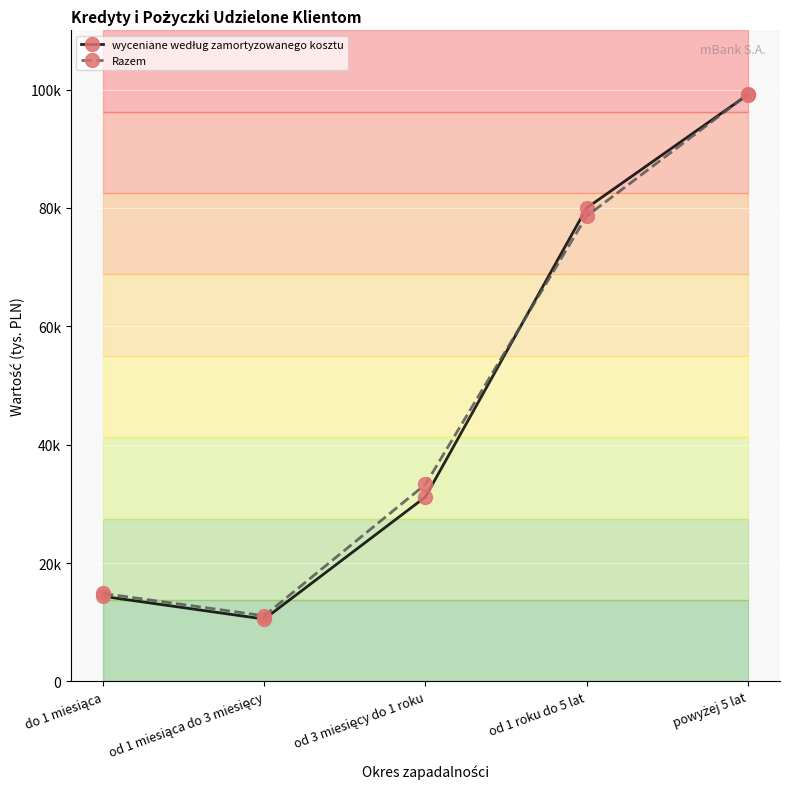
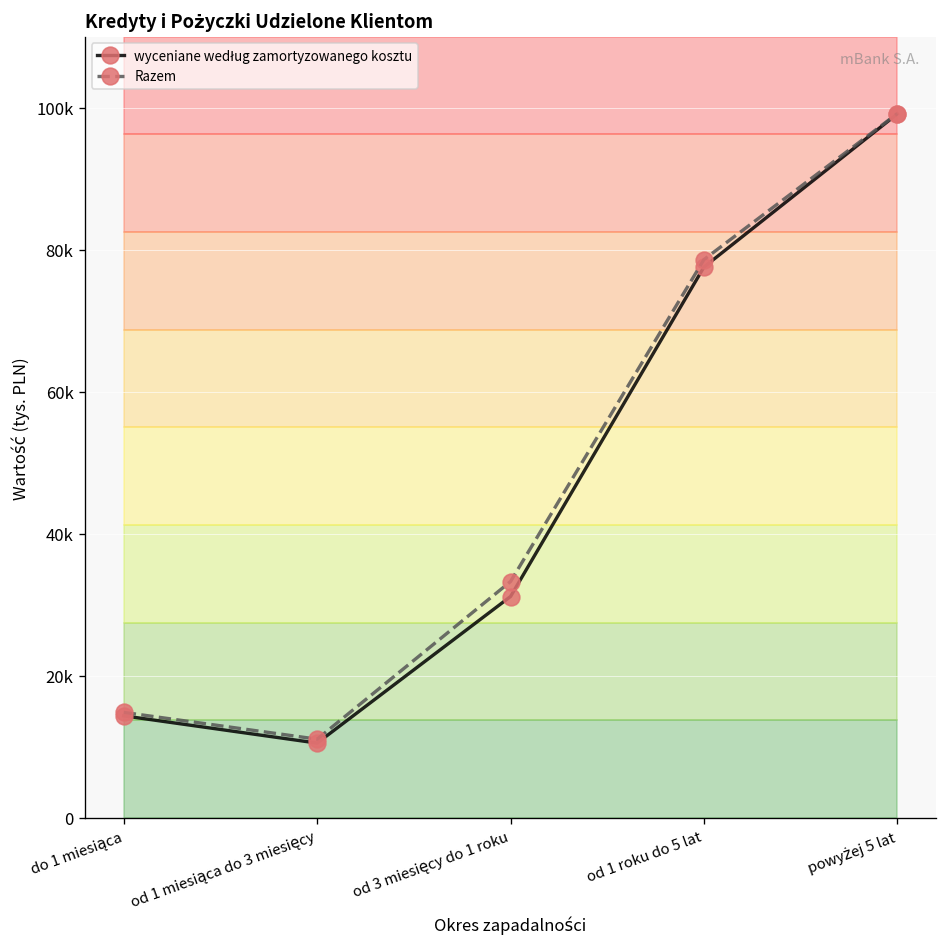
wyceniane według zamortyzowanego kosztu, od 1 roku do 5 lat: 80000 -> 78000
